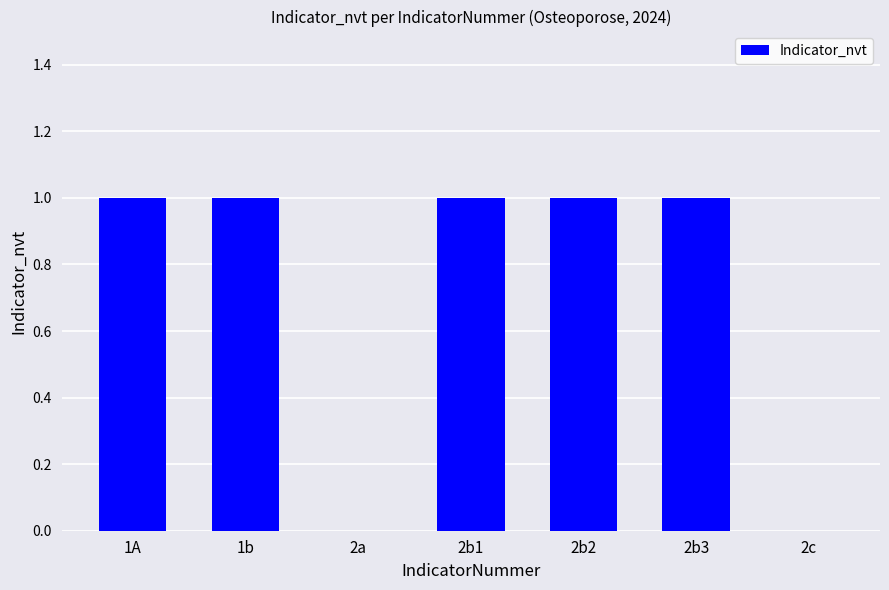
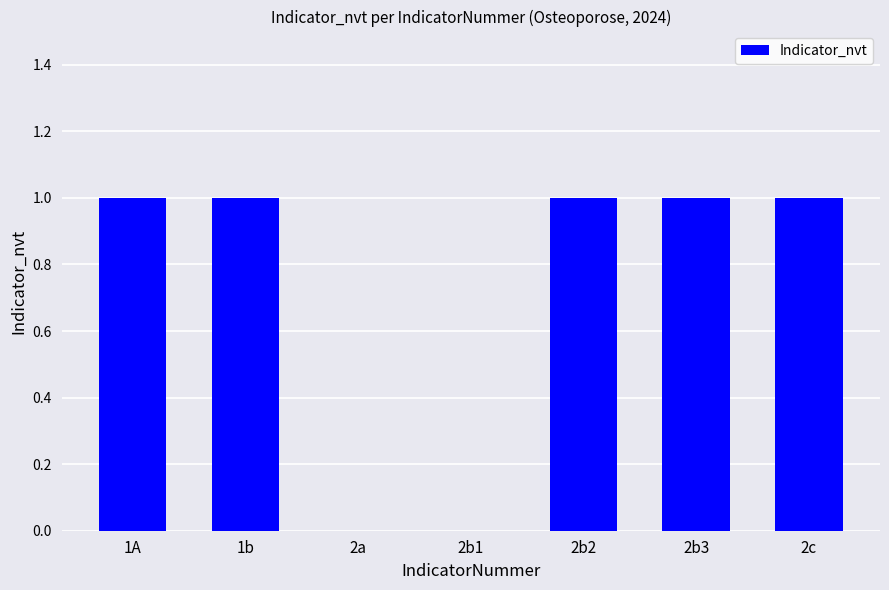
2b1: 1 -> 0
2c: 0 -> 1
